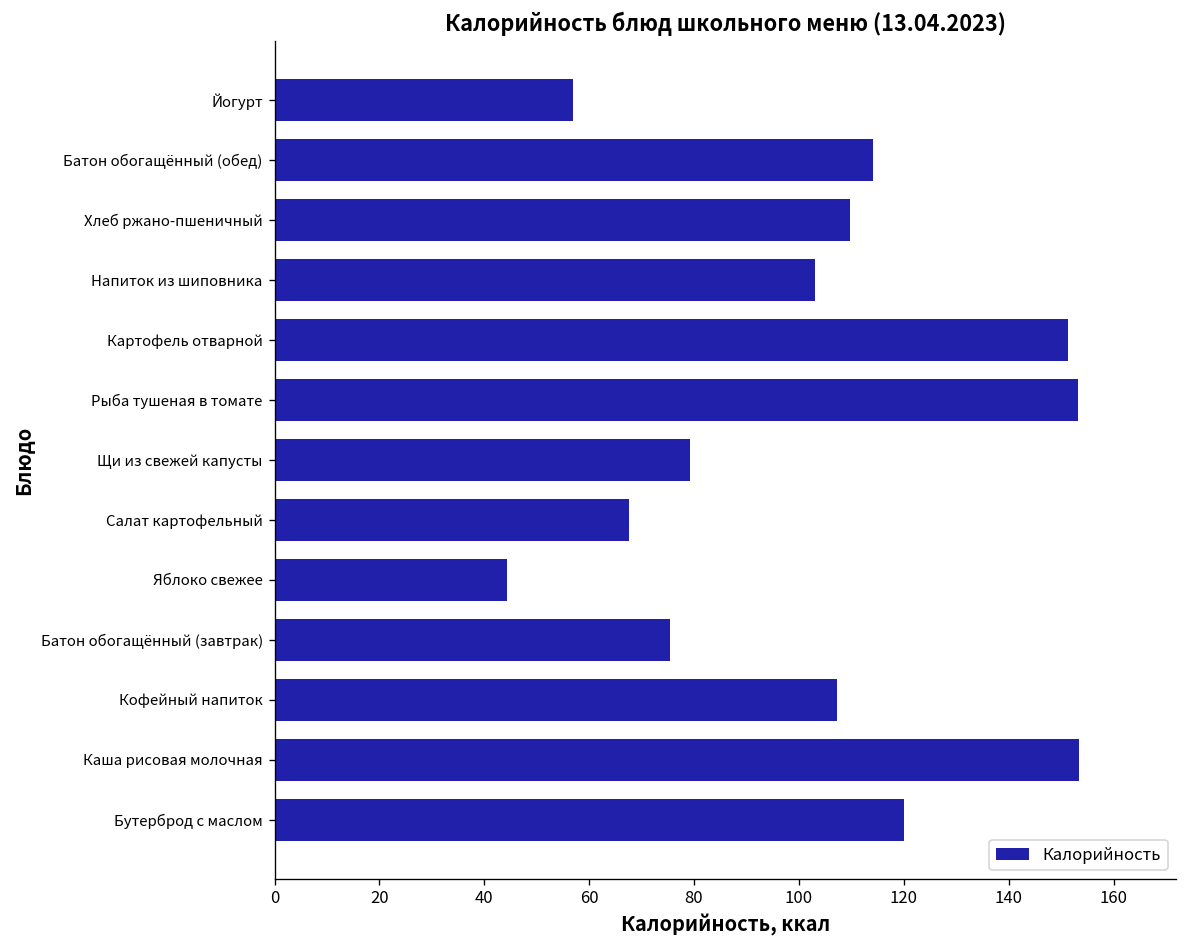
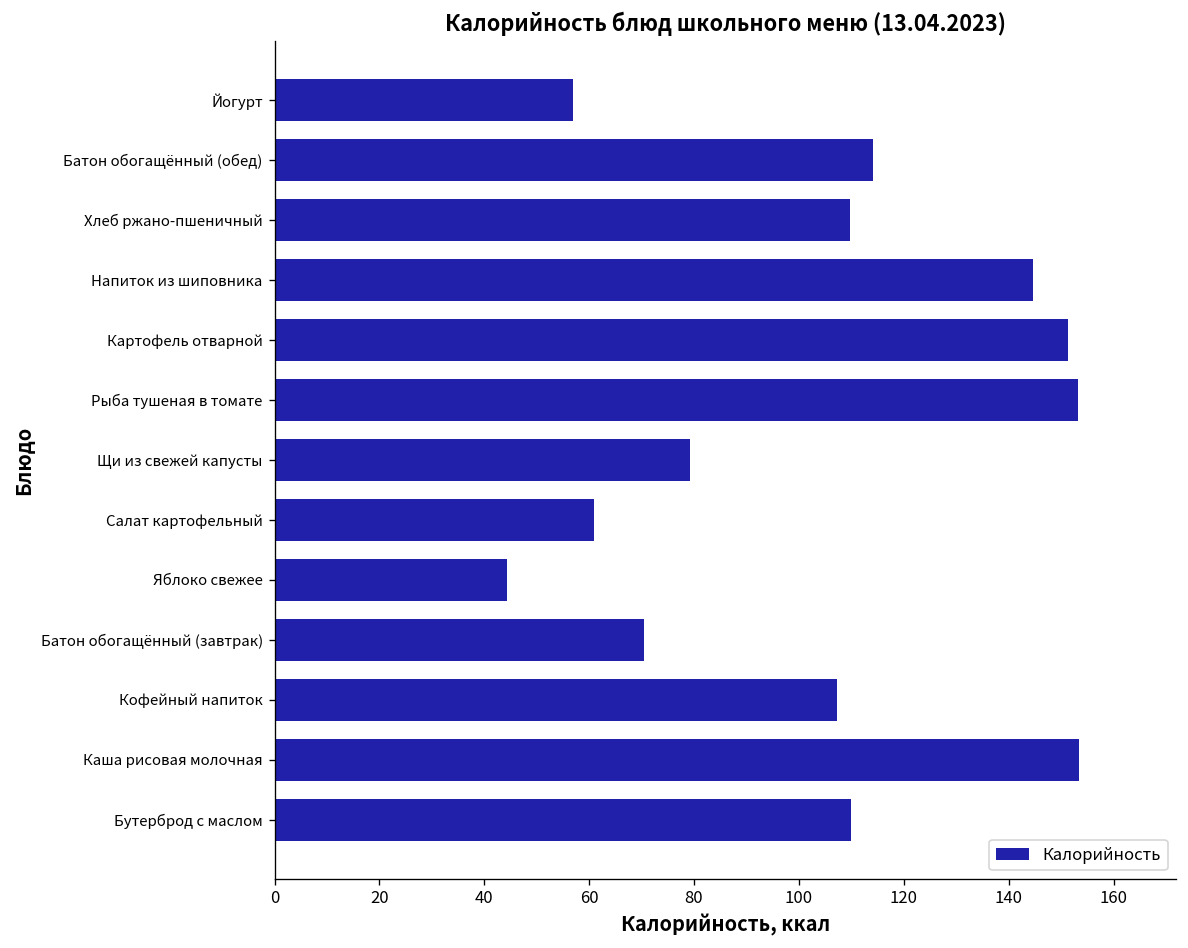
Напиток из шиповника: 103 -> 145
Салат картофельный: 68 -> 61
Батон обогащённый (завтрак): 75 -> 70
Бутерброд с маслом: 120 -> 110
